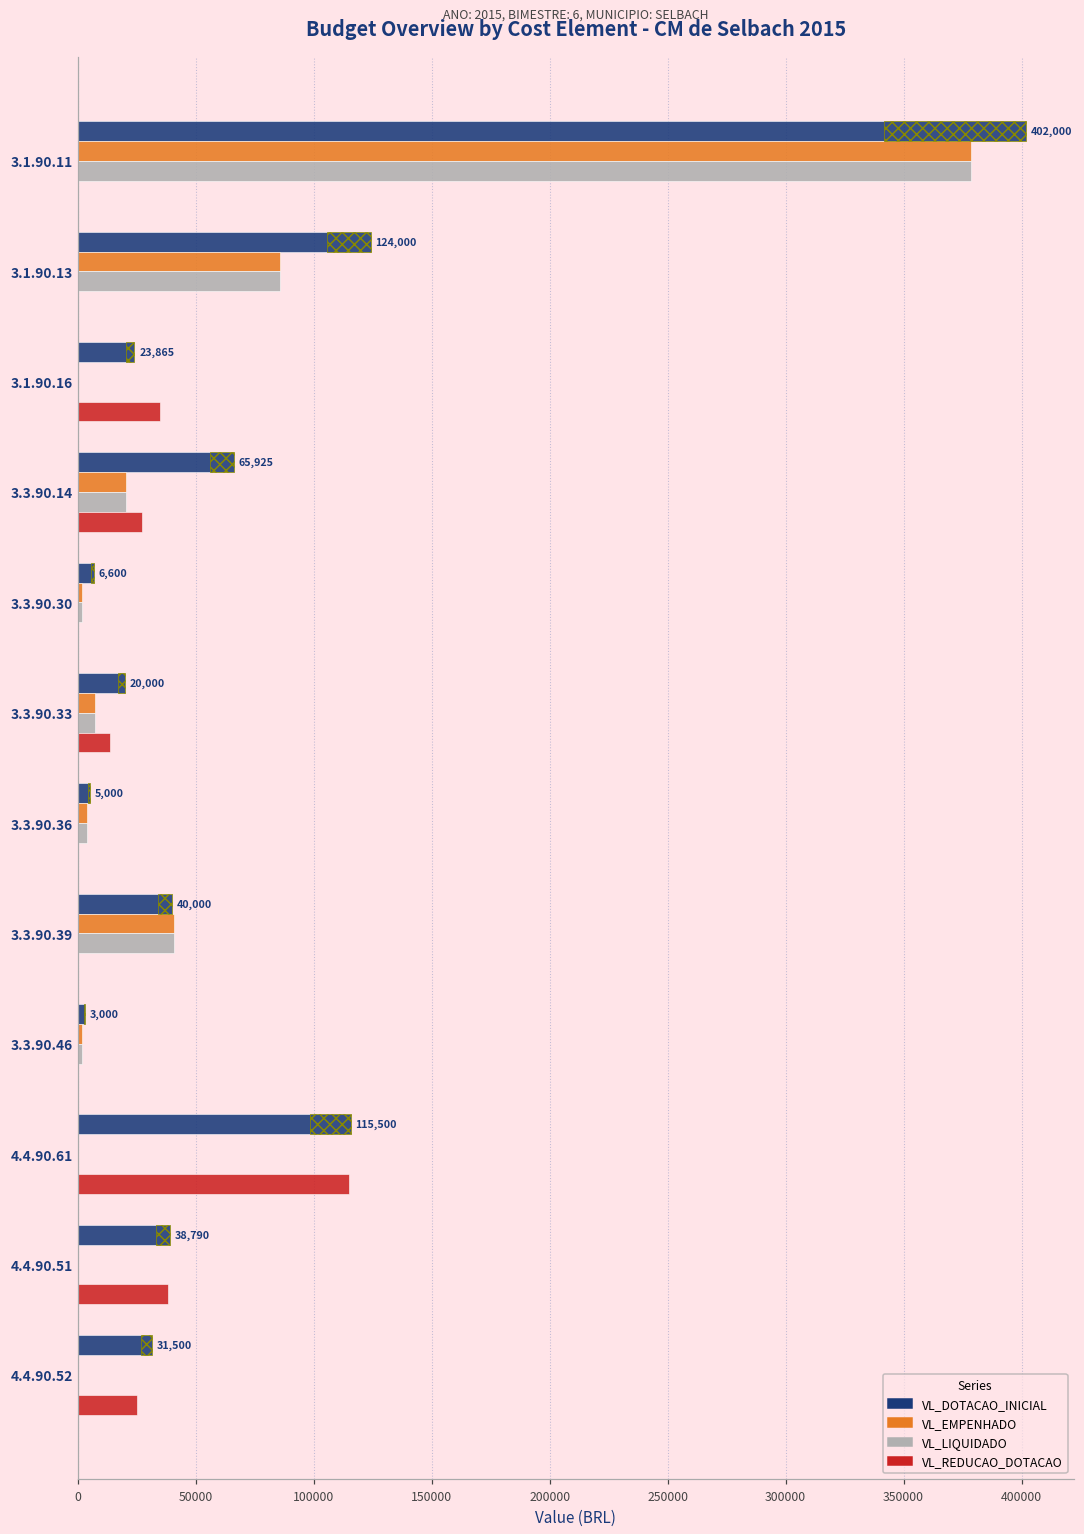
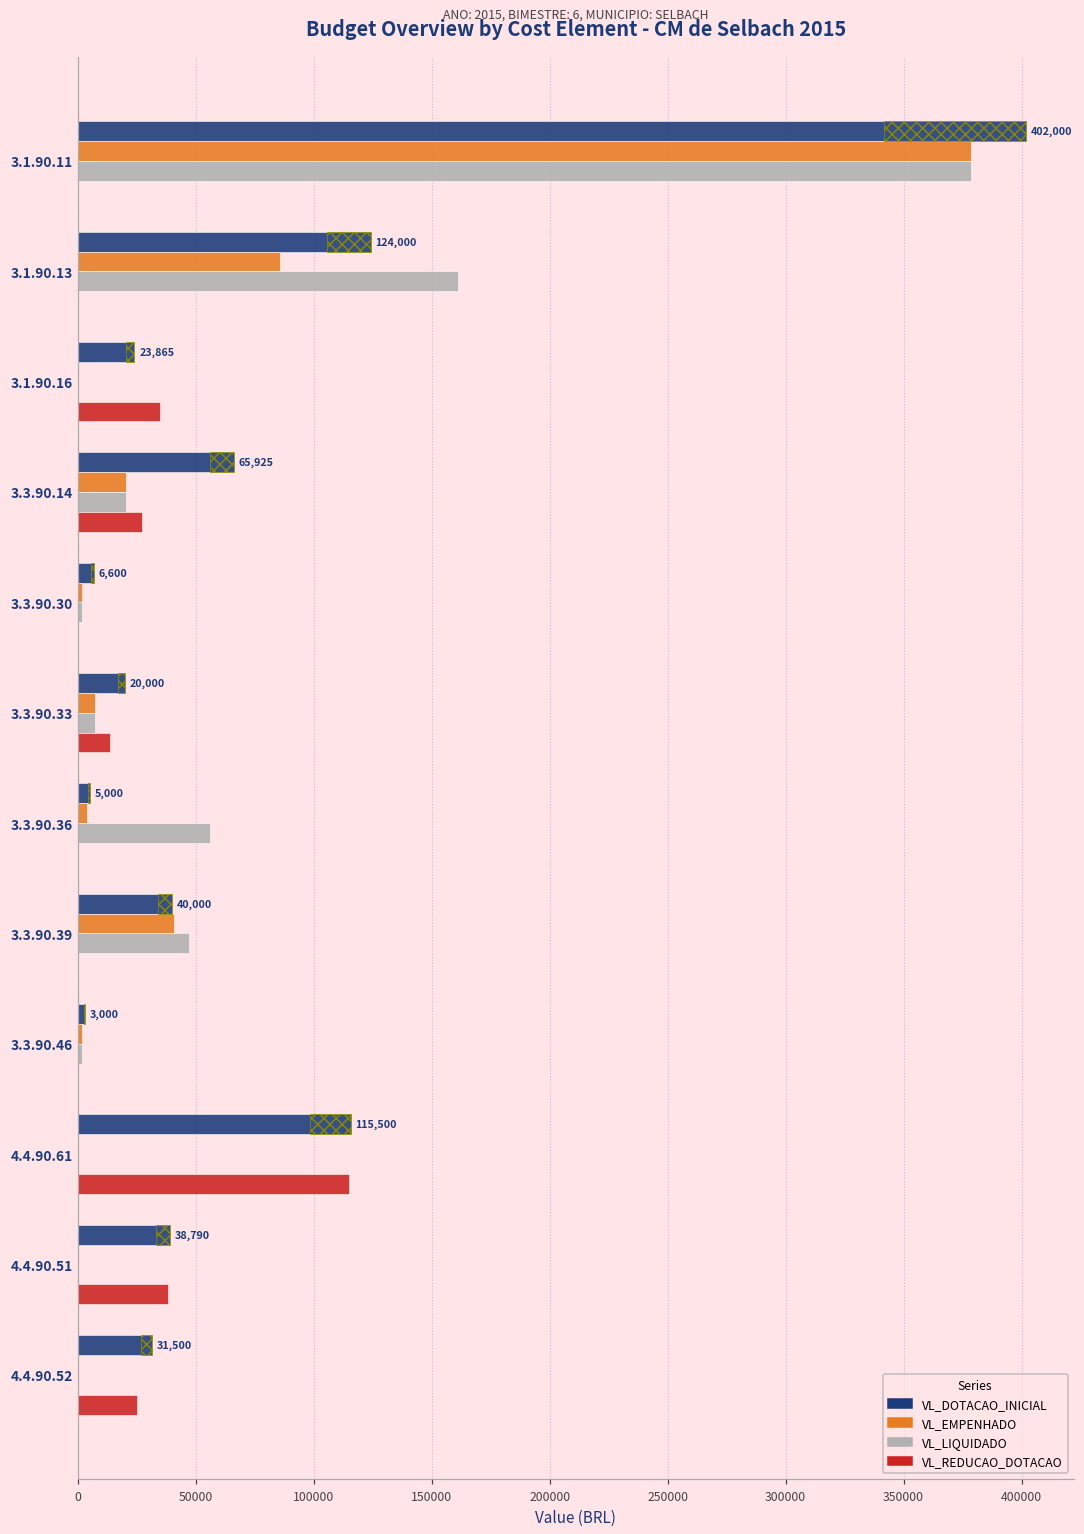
VL_LIQUIDADO, 3.1.90.13: 86000 -> 161000
VL_LIQUIDADO, 3.3.90.36: 4000 -> 56000
VL_LIQUIDADO, 3.3.90.39: 41000 -> 47000
